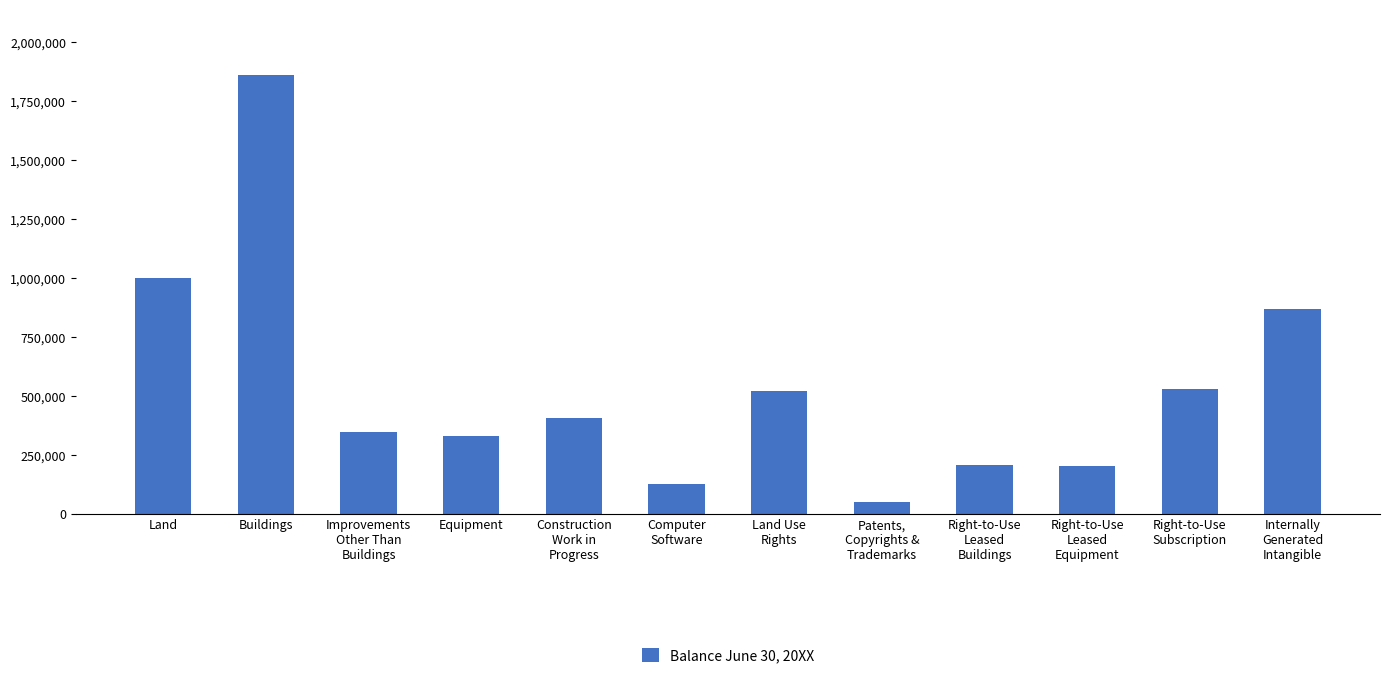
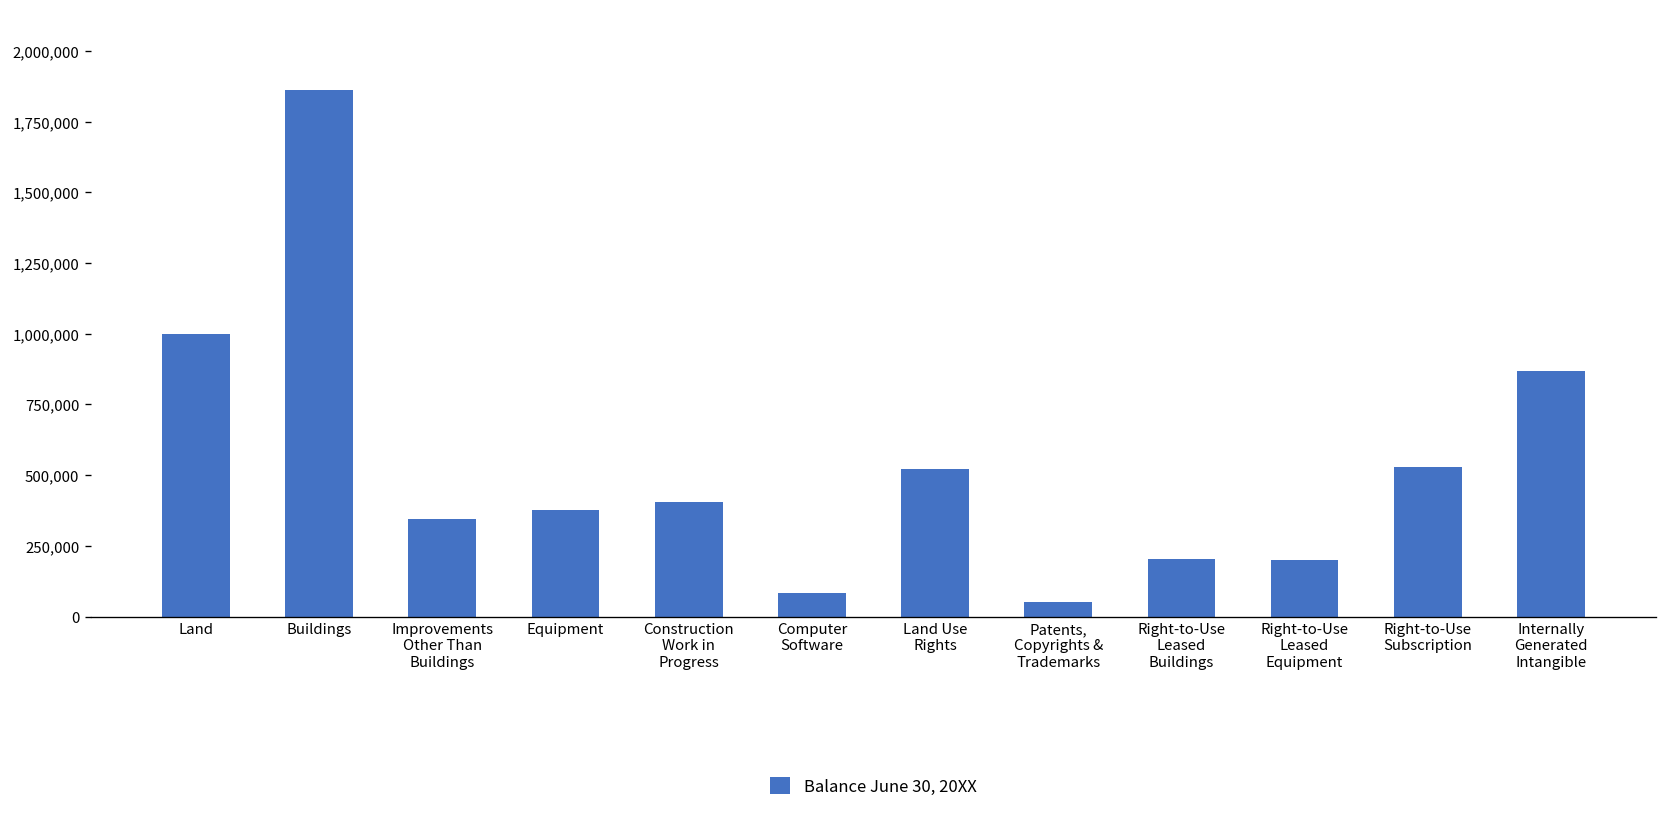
Equipment: 330,000 -> 380,000
Computer Software: 130,000 -> 80,000
